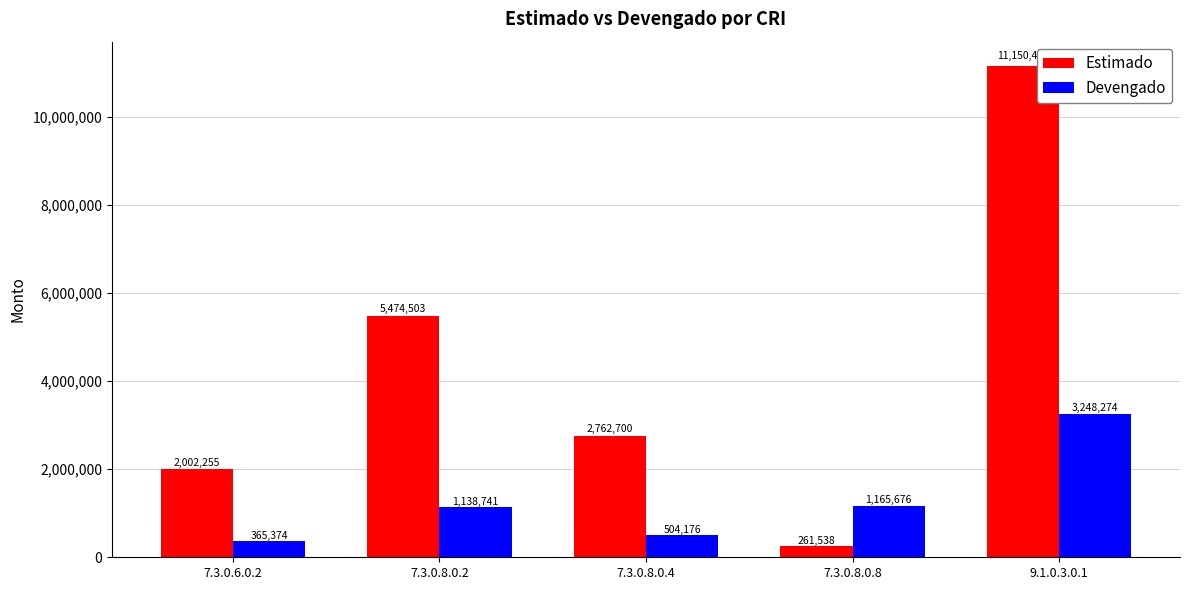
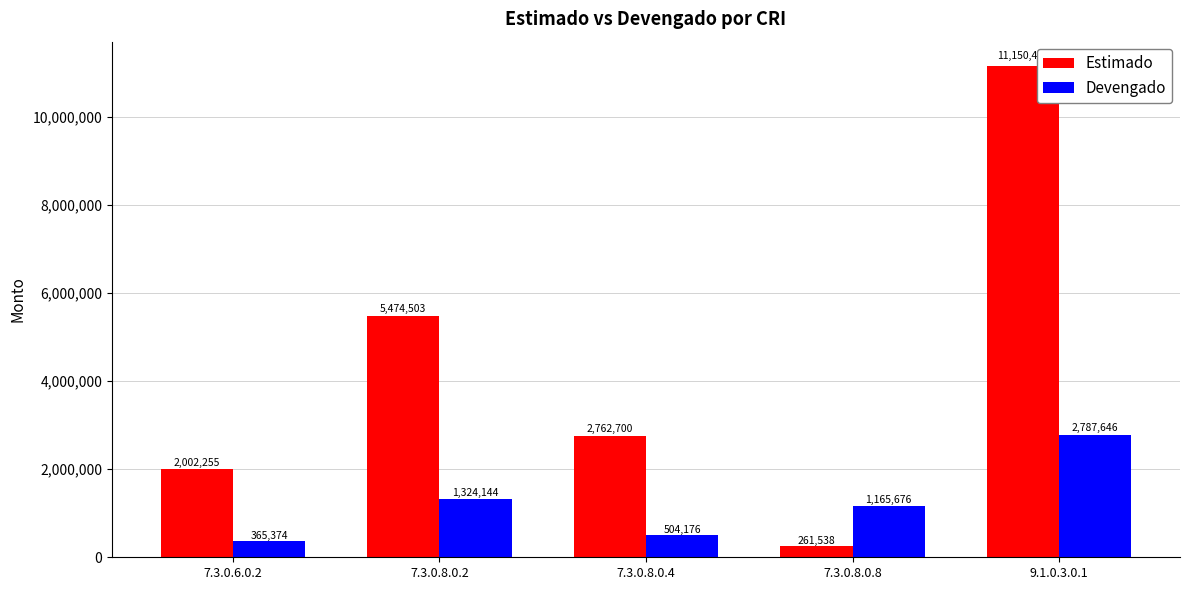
Devengado, 7.3.0.8.0.2: 1,138,741 -> 1,324,144
Devengado, 9.1.0.3.0.1: 3,248,274 -> 2,787,646
